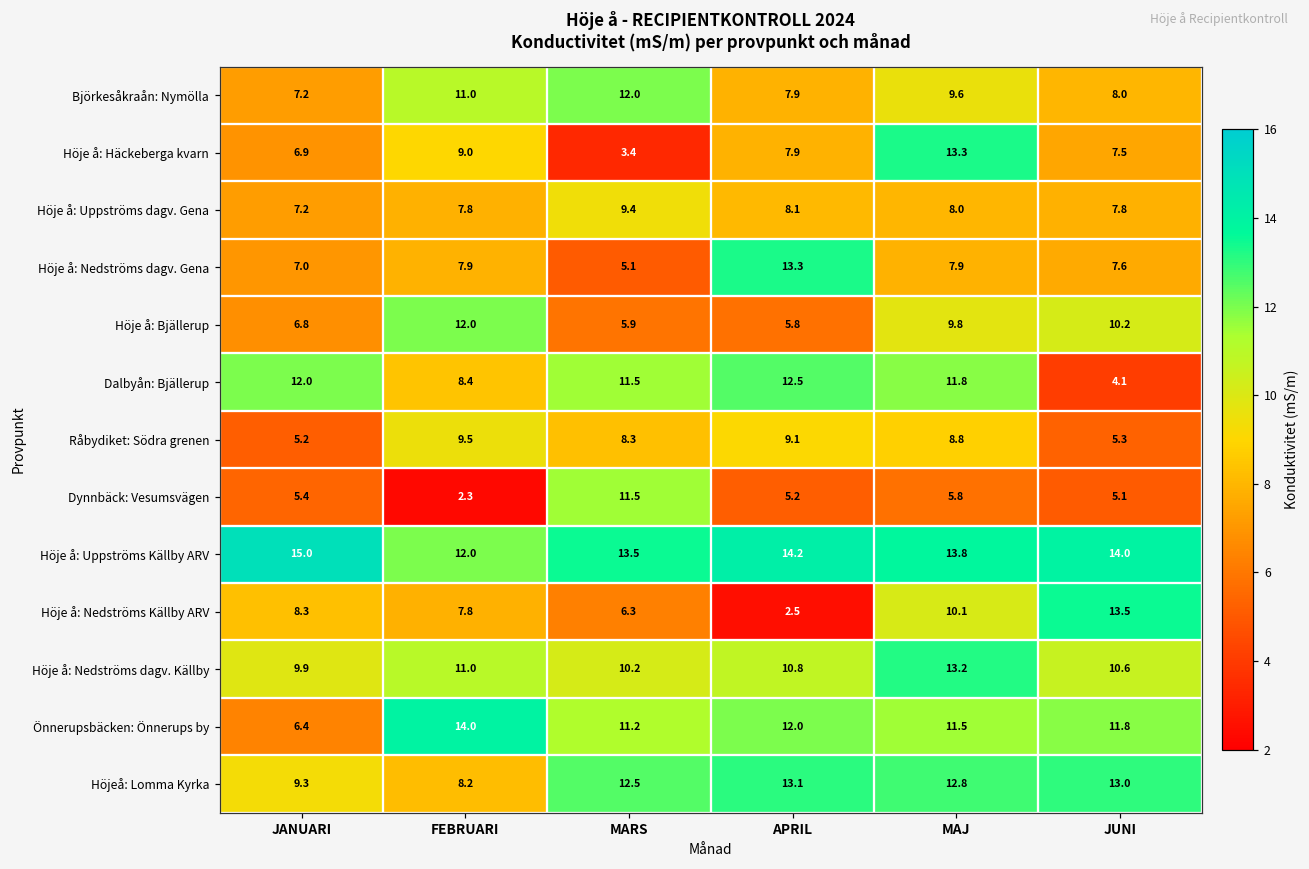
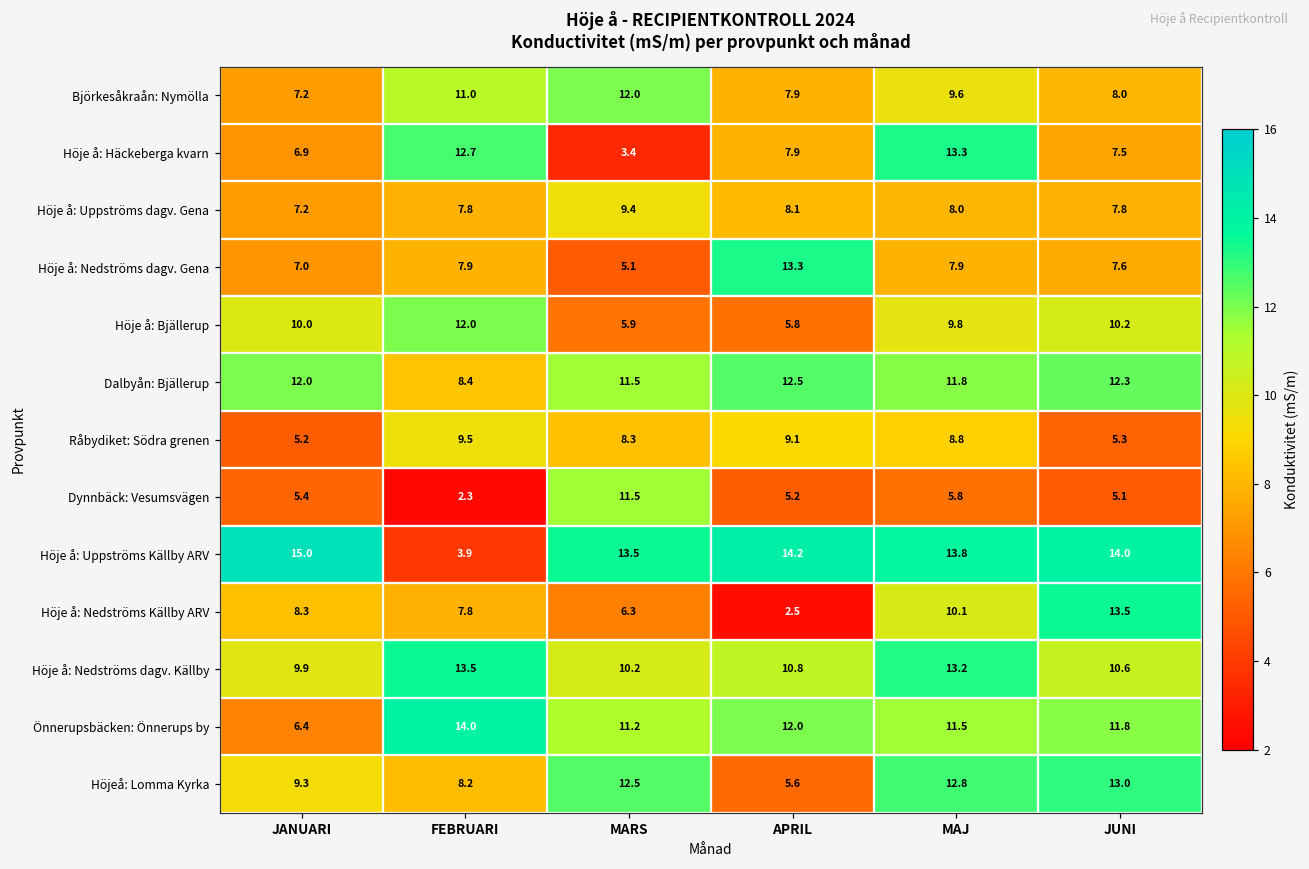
Höje å: Häckeberga kvarn, FEBRUARI: 9.0 -> 12.7
Höje å: Bjällerup, JANUARI: 6.8 -> 10.0
Dalbyån: Bjällerup, JUNI: 4.1 -> 12.3
Höje å: Uppströms Källby ARV, FEBRUARI: 12.0 -> 3.9
Höje å: Nedströms dagv. Källby, FEBRUARI: 11.0 -> 13.5
Höjeå: Lomma Kyrka, APRIL: 13.1 -> 5.6
